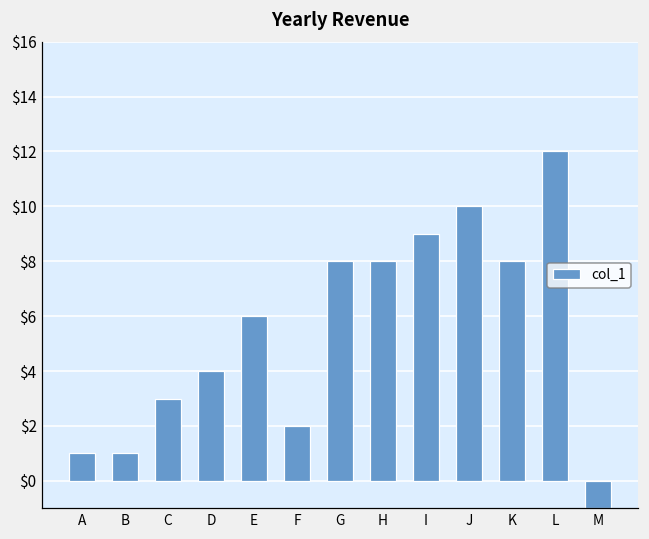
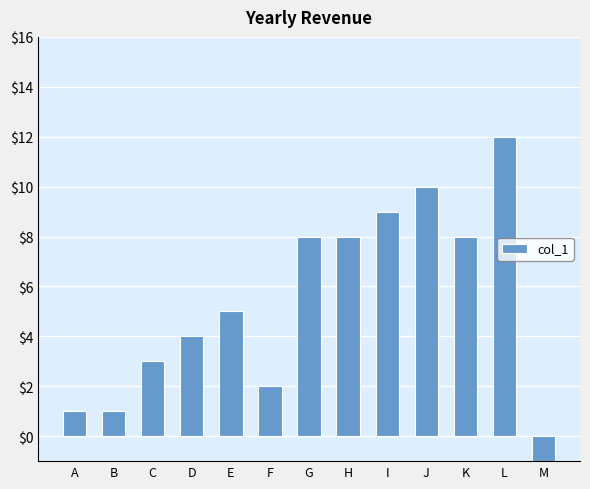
E: $6 -> $5
